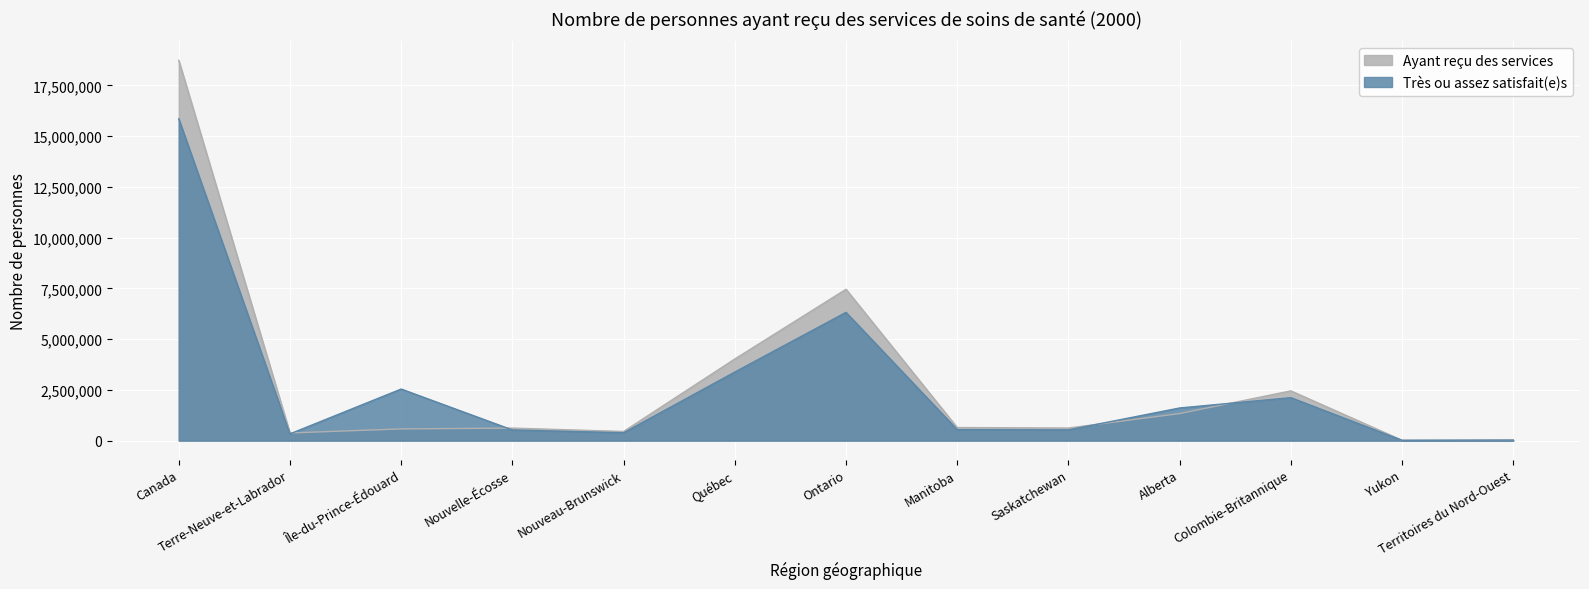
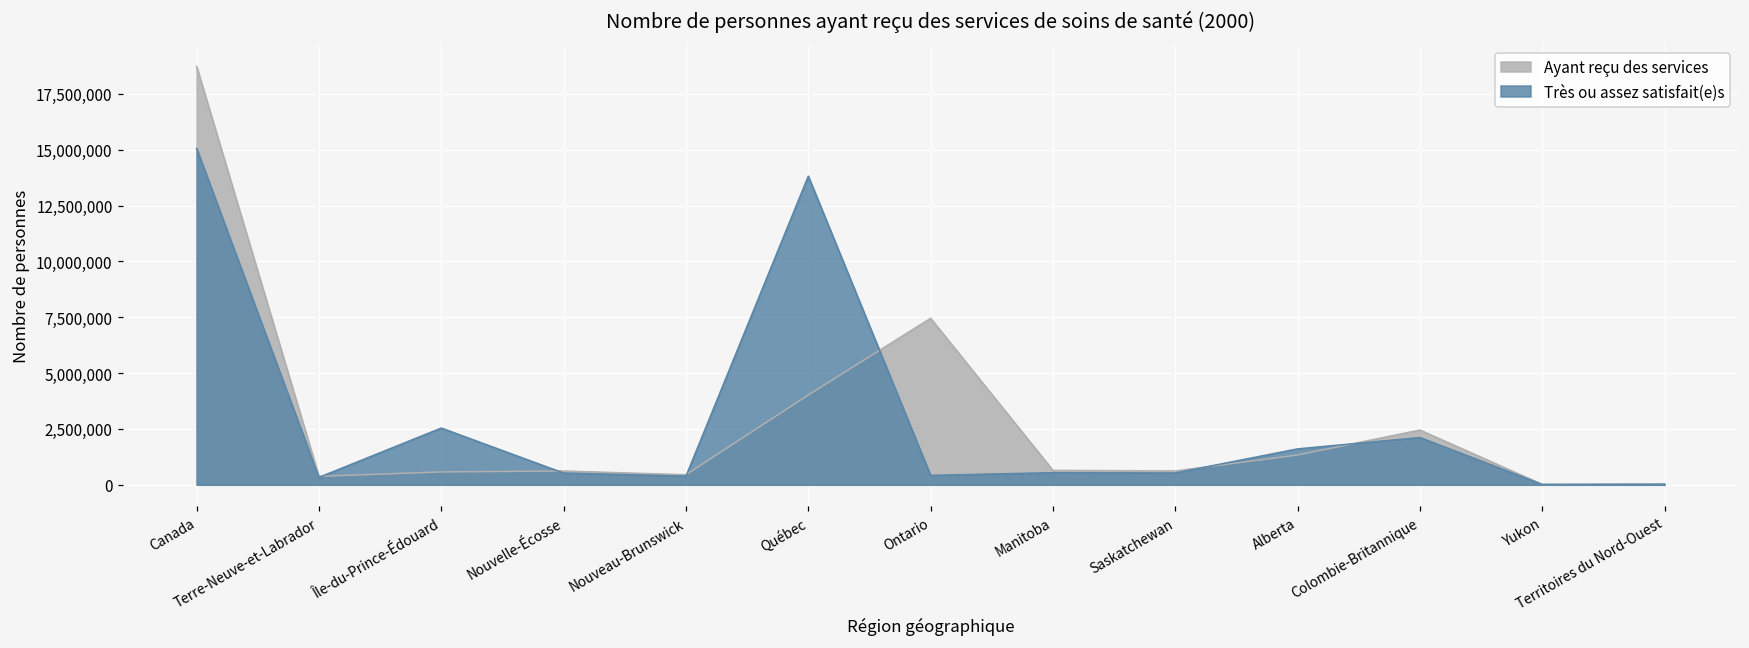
Très ou assez satisfait(e)s, Canada: 15,800,000 -> 15,100,000
Très ou assez satisfait(e)s, Québec: 3,400,000 -> 13,800,000
Très ou assez satisfait(e)s, Ontario: 6,300,000 -> 400,000
